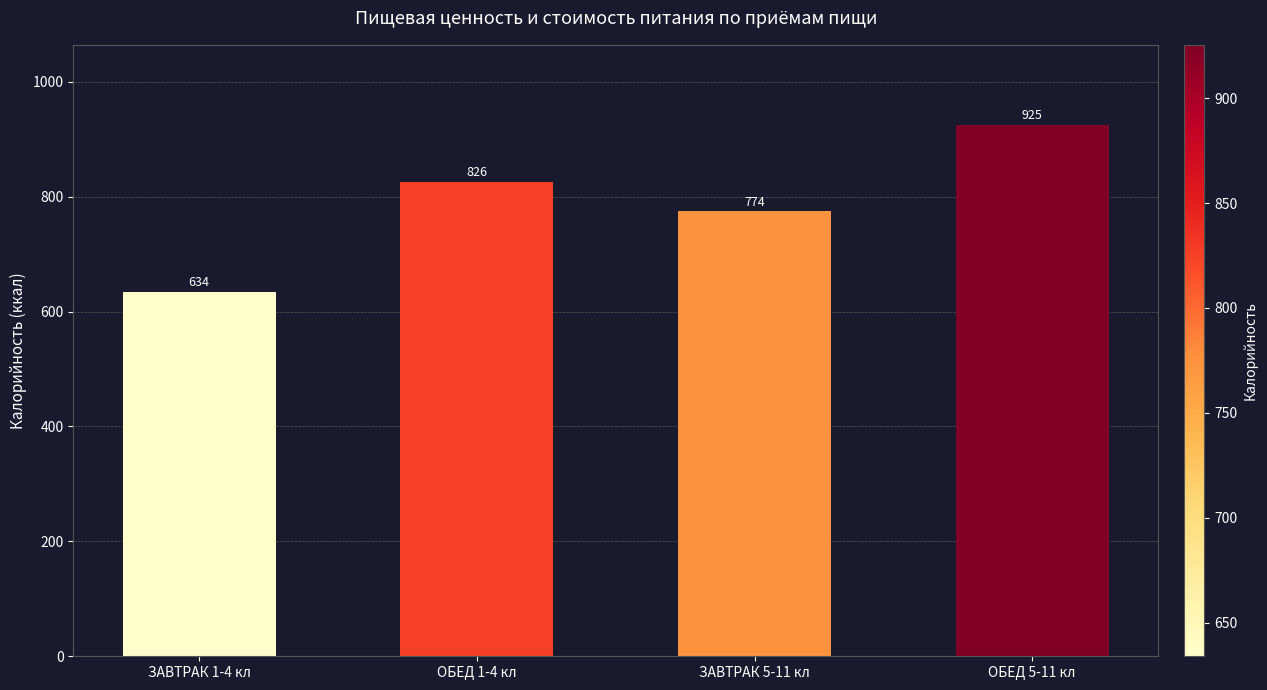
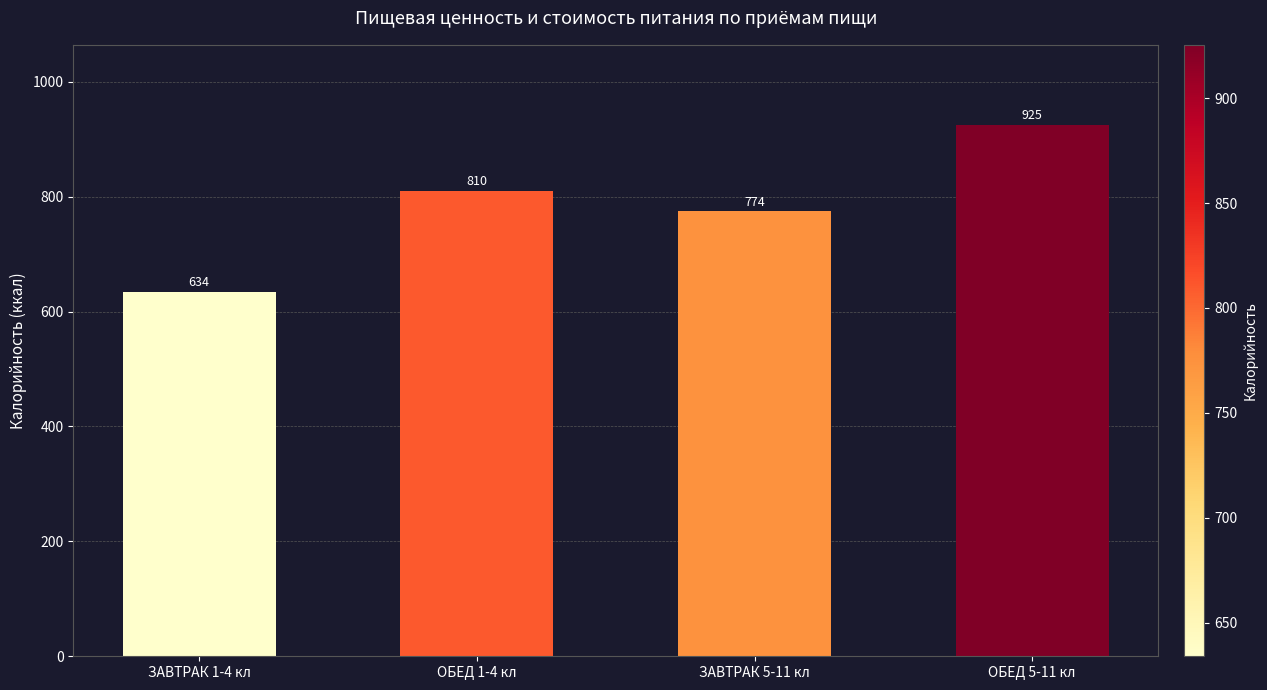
ОБЕД 1-4 кл: 826 -> 810
